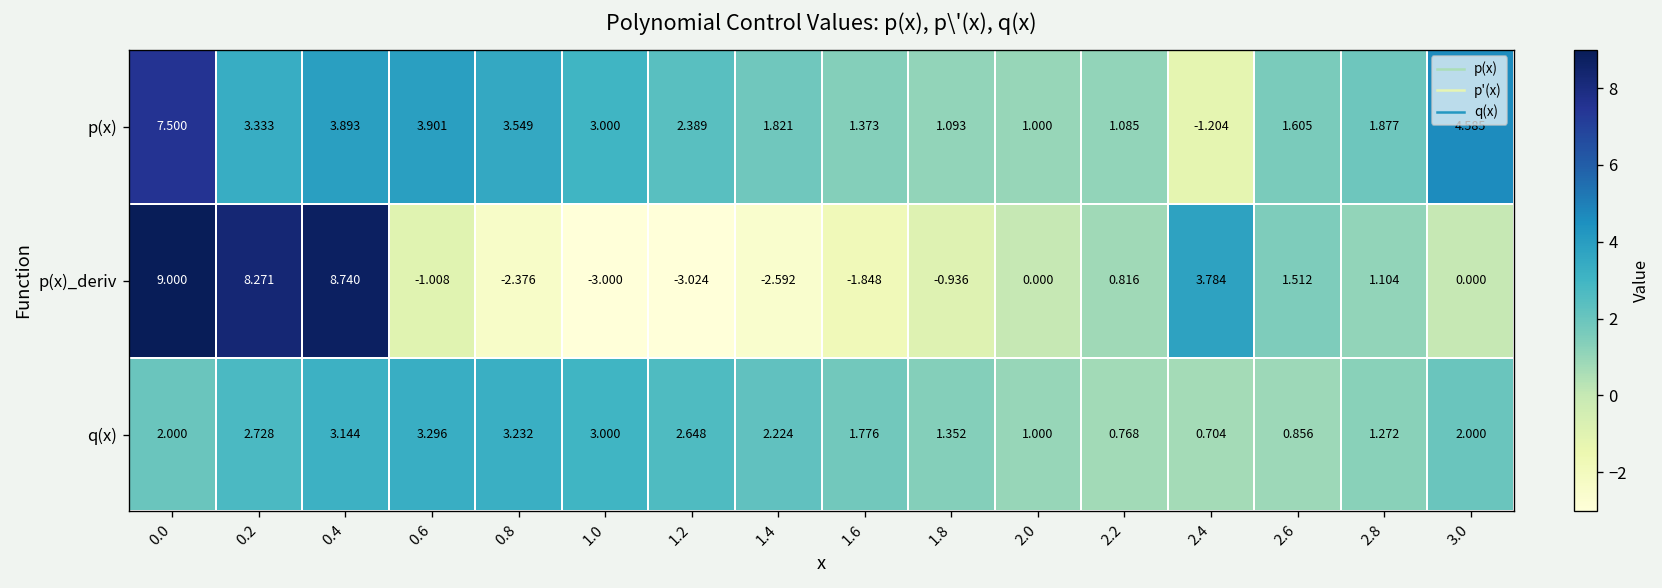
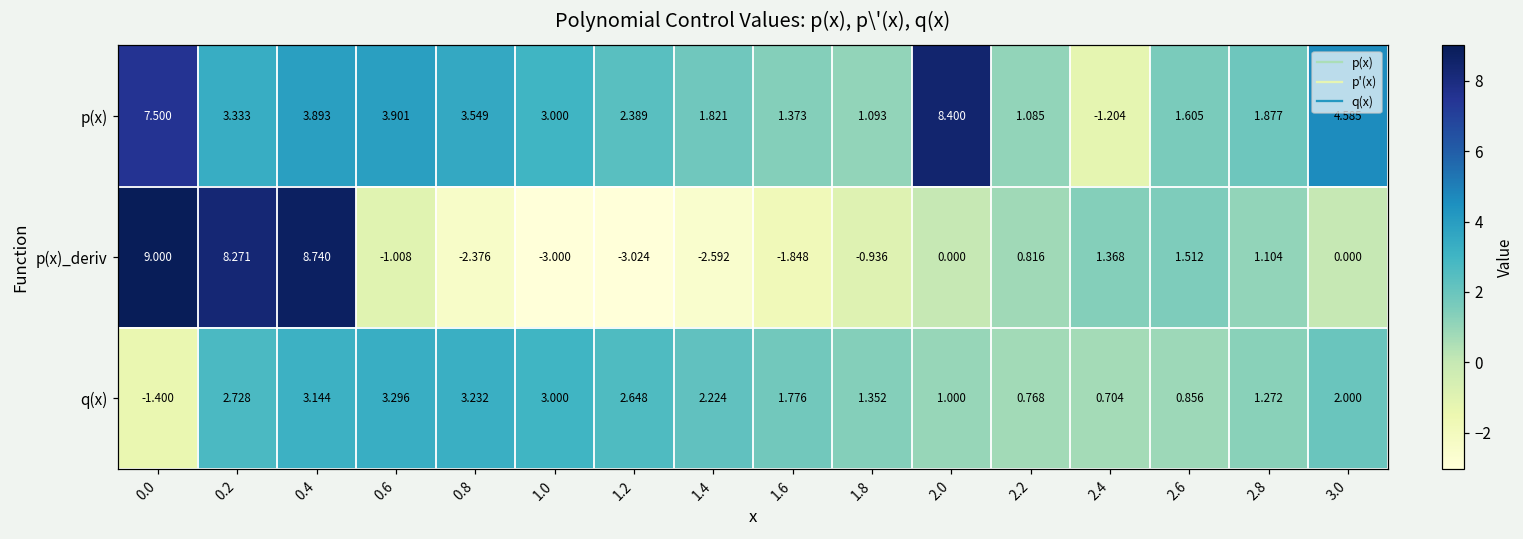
p(x), 2.0: 1.000 -> 8.400
p(x)_deriv, 2.4: 3.784 -> 1.368
q(x), 0.0: 2.000 -> -1.400
